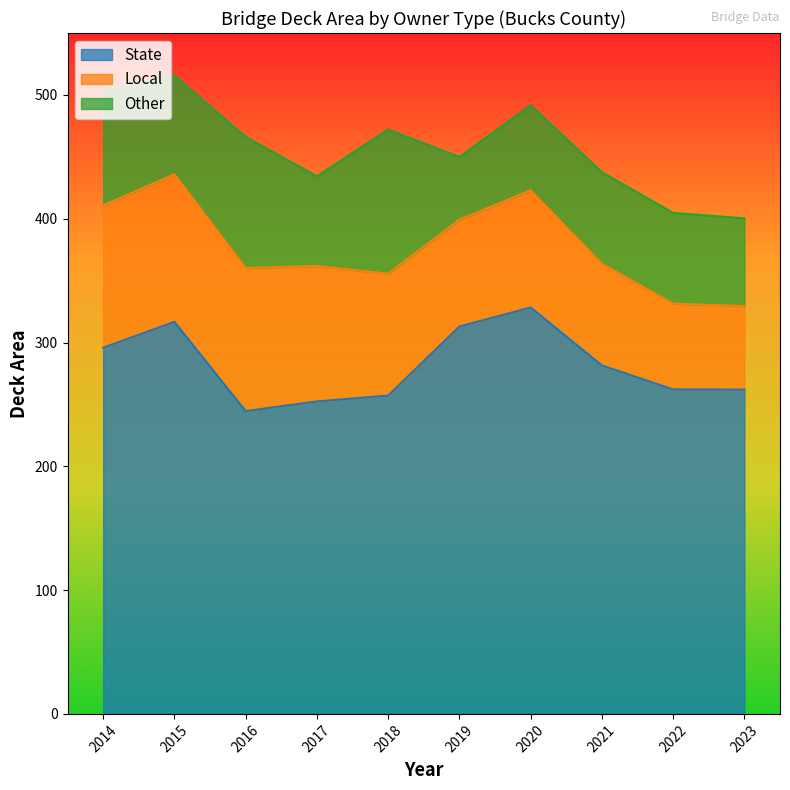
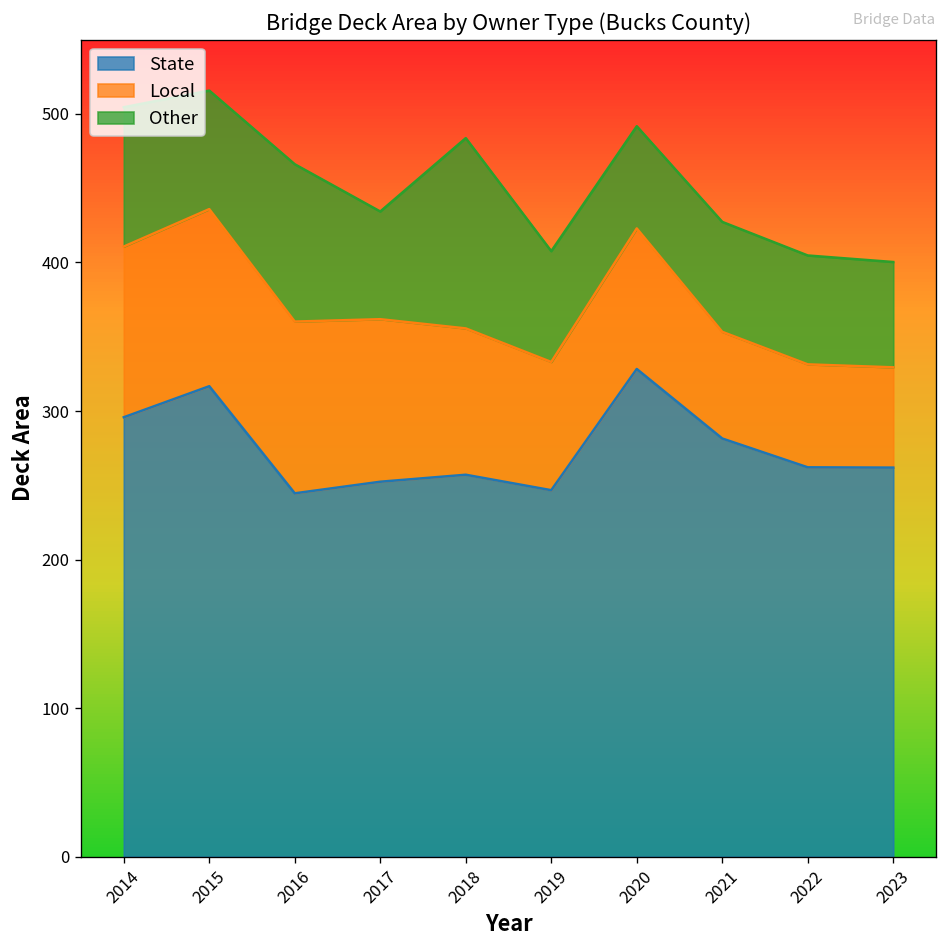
Other, 2018: 117 -> 128
State, 2019: 313 -> 247
Other, 2019: 51 -> 75
Local, 2021: 82 -> 72
